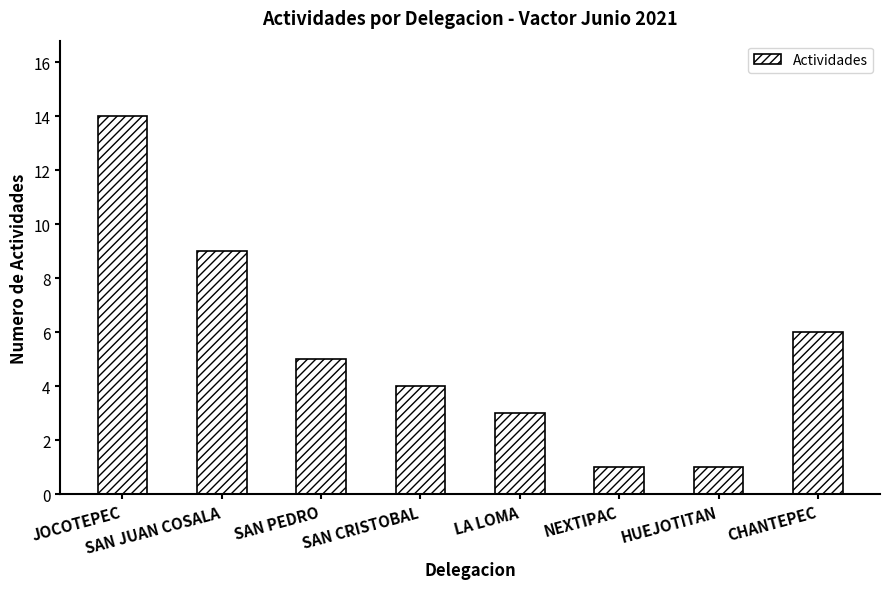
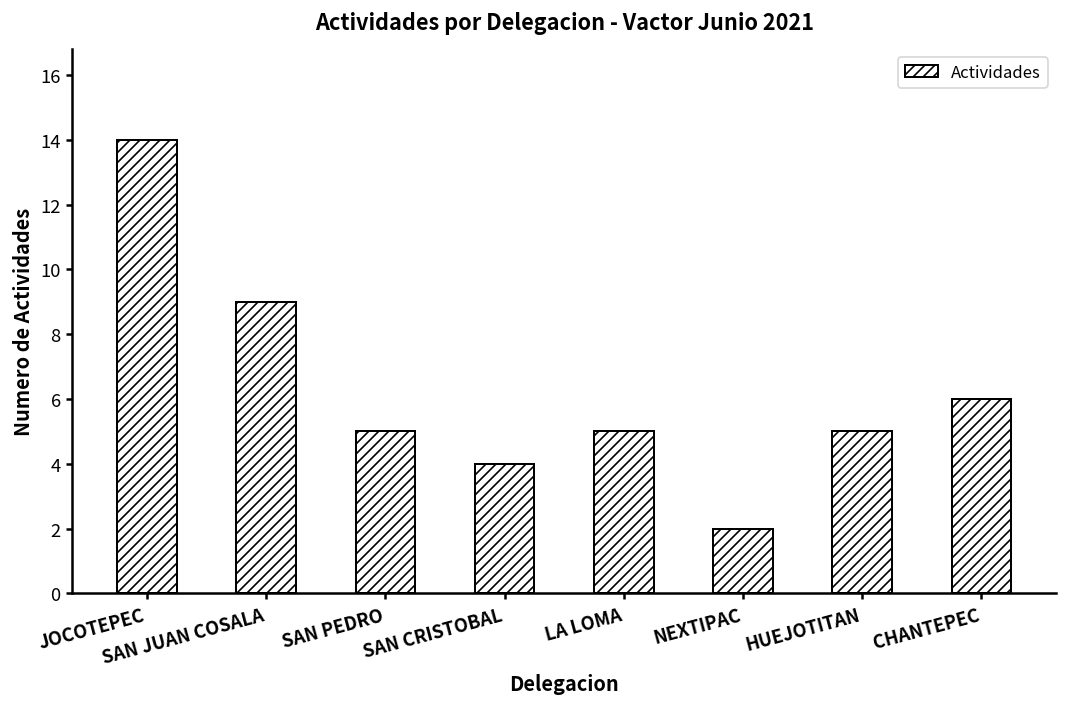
LA LOMA: 3 -> 5
NEXTIPAC: 1 -> 2
HUEJOTITAN: 1 -> 5
